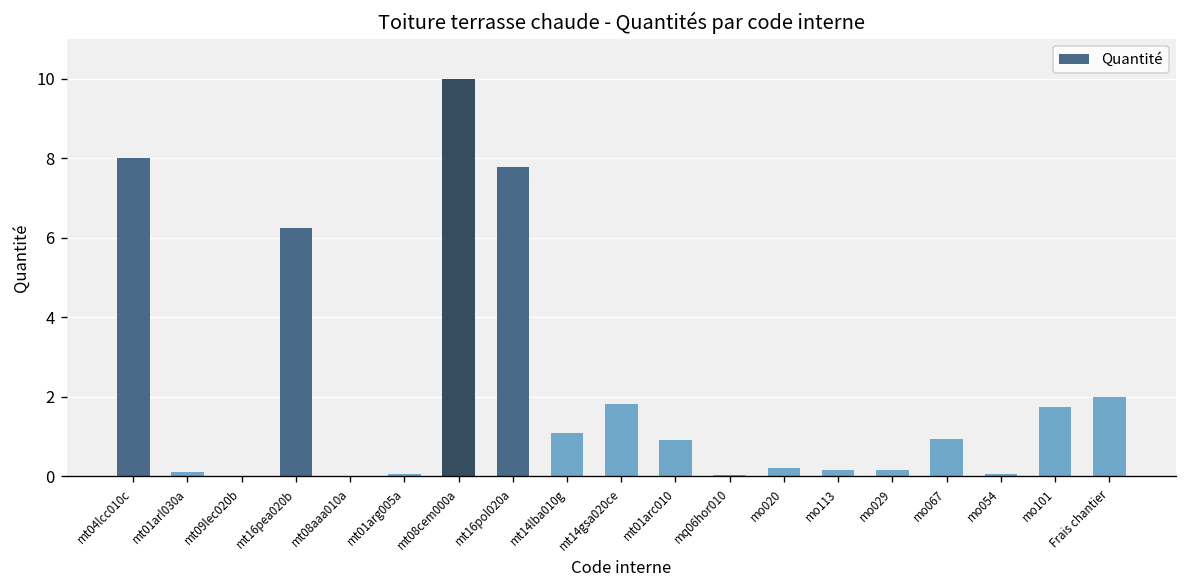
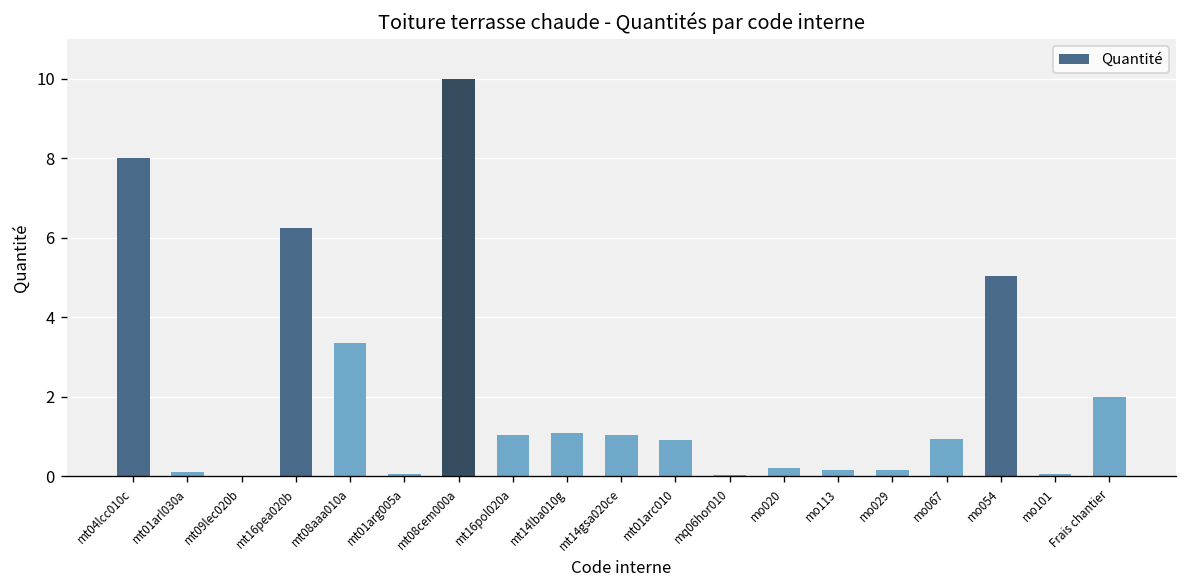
mt08aaa010a: 0.0 -> 3.4
mt16pol020a: 7.8 -> 1.1
mt14gsa020ce: 1.8 -> 1.1
mo054: 0.1 -> 5.1
mo101: 1.7 -> 0.1
